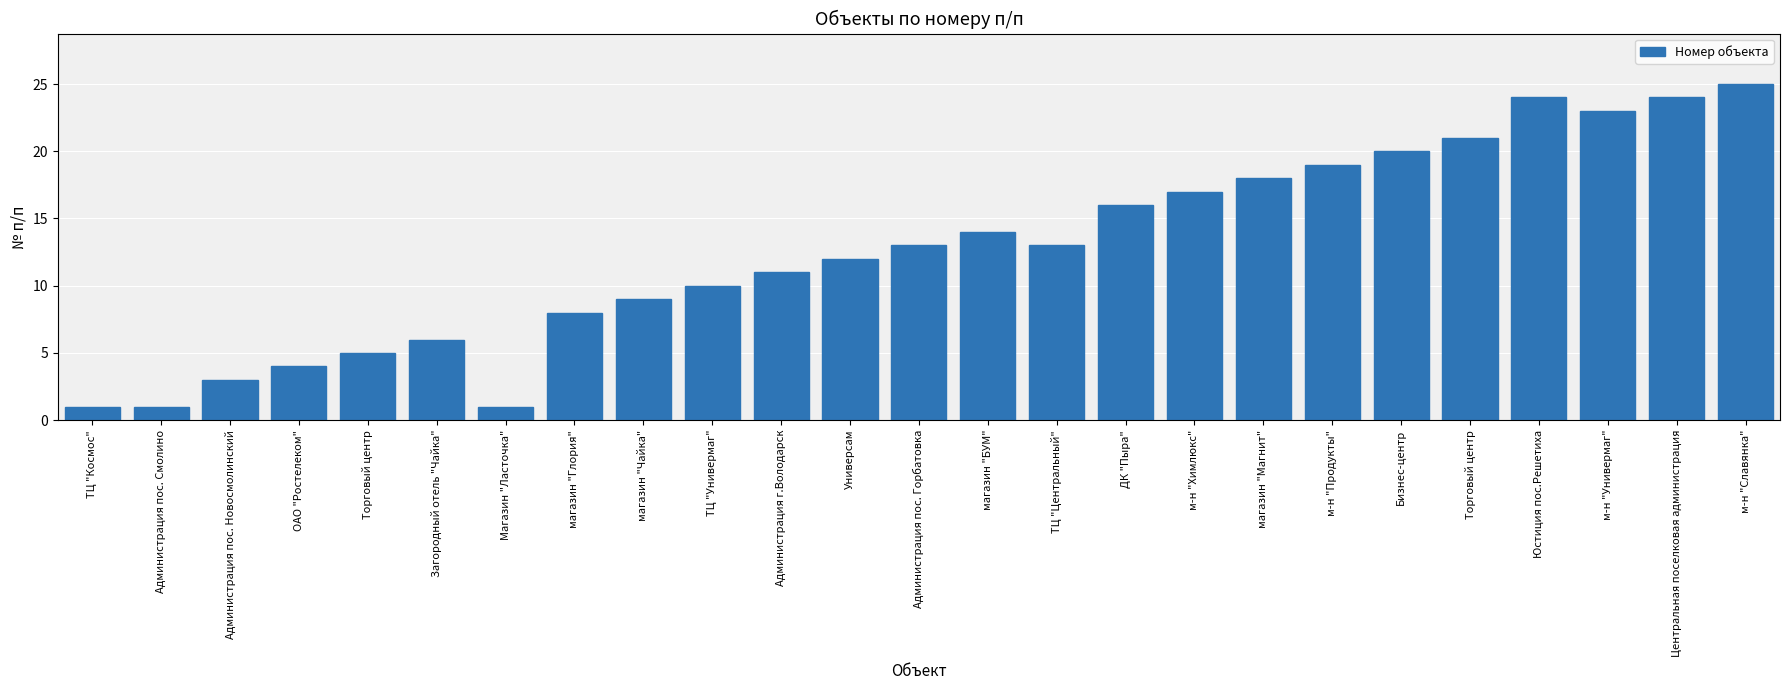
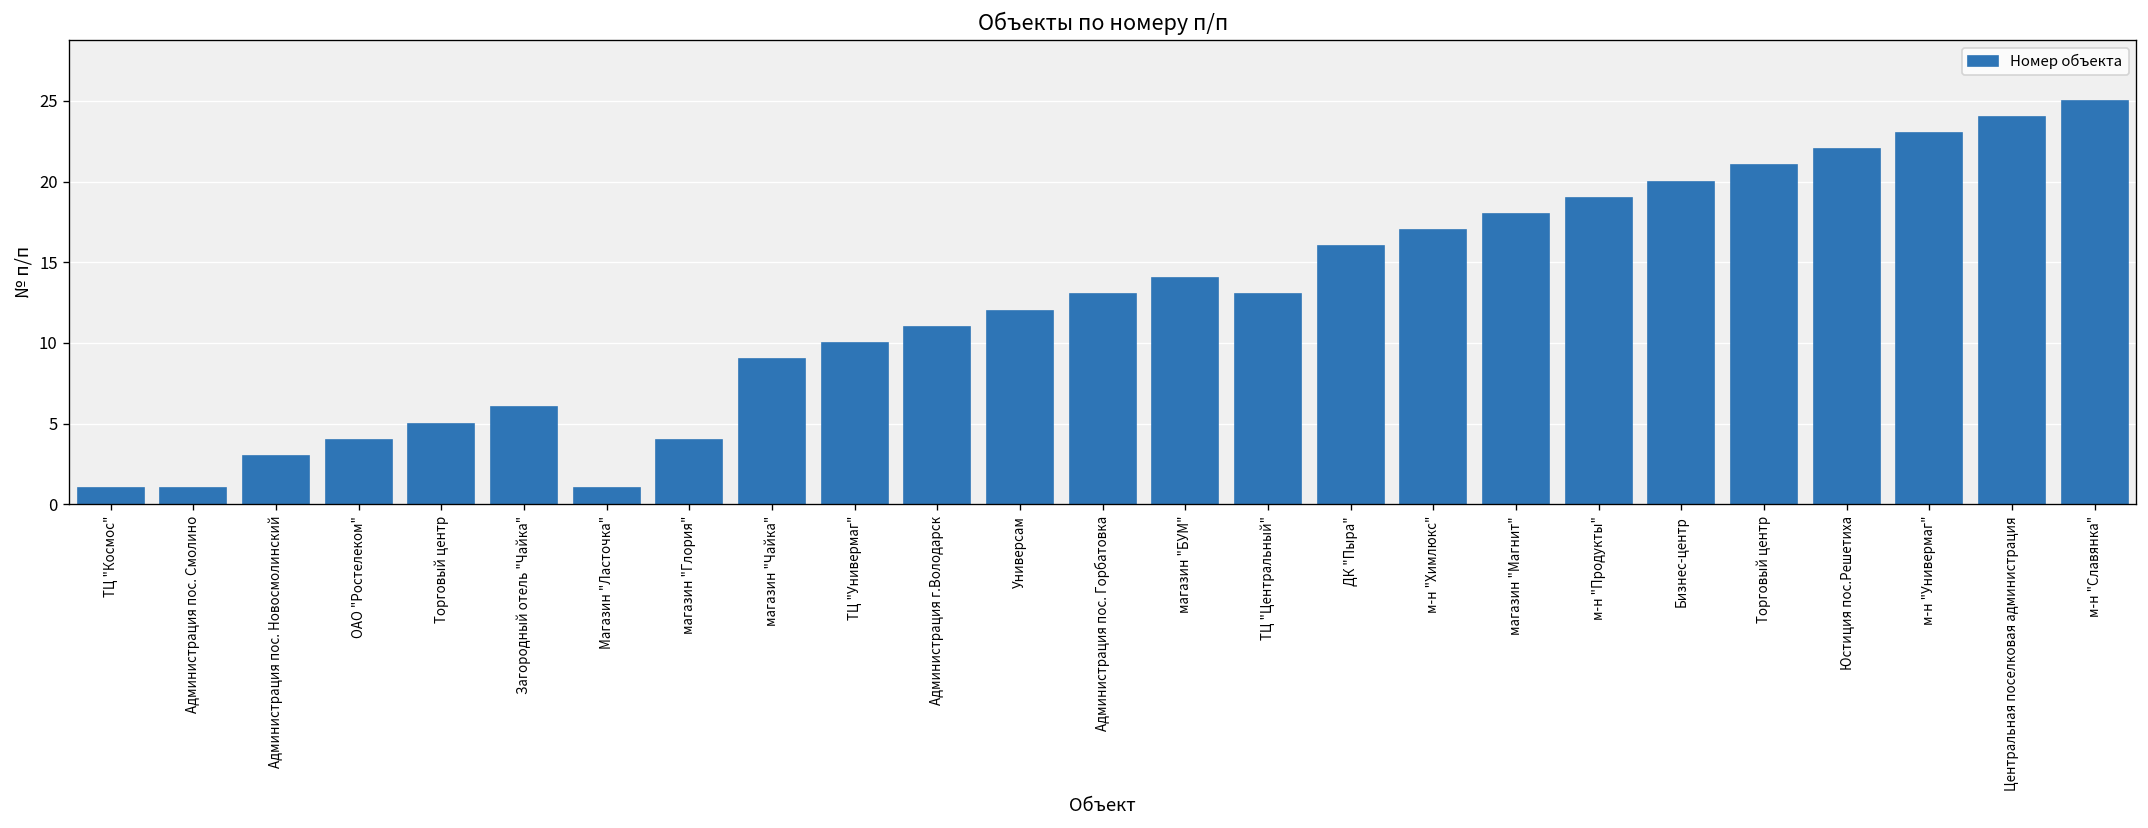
магазин "Глория": 8 -> 4
Юстиция пос.Решетиха: 24 -> 22
